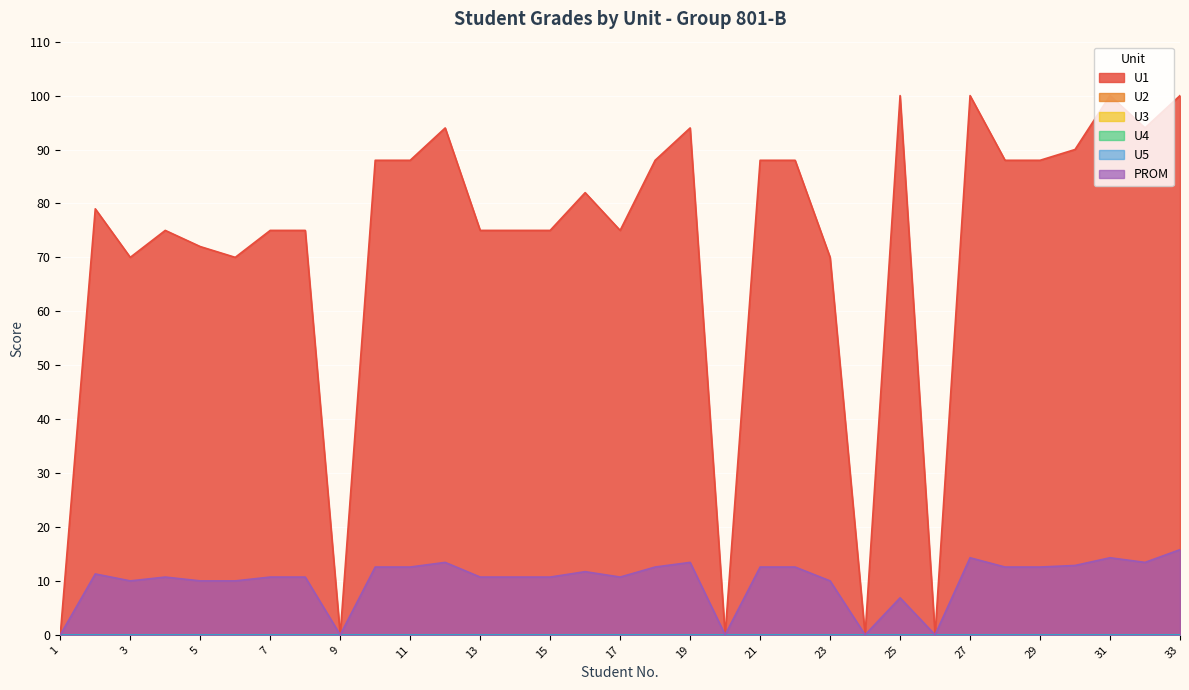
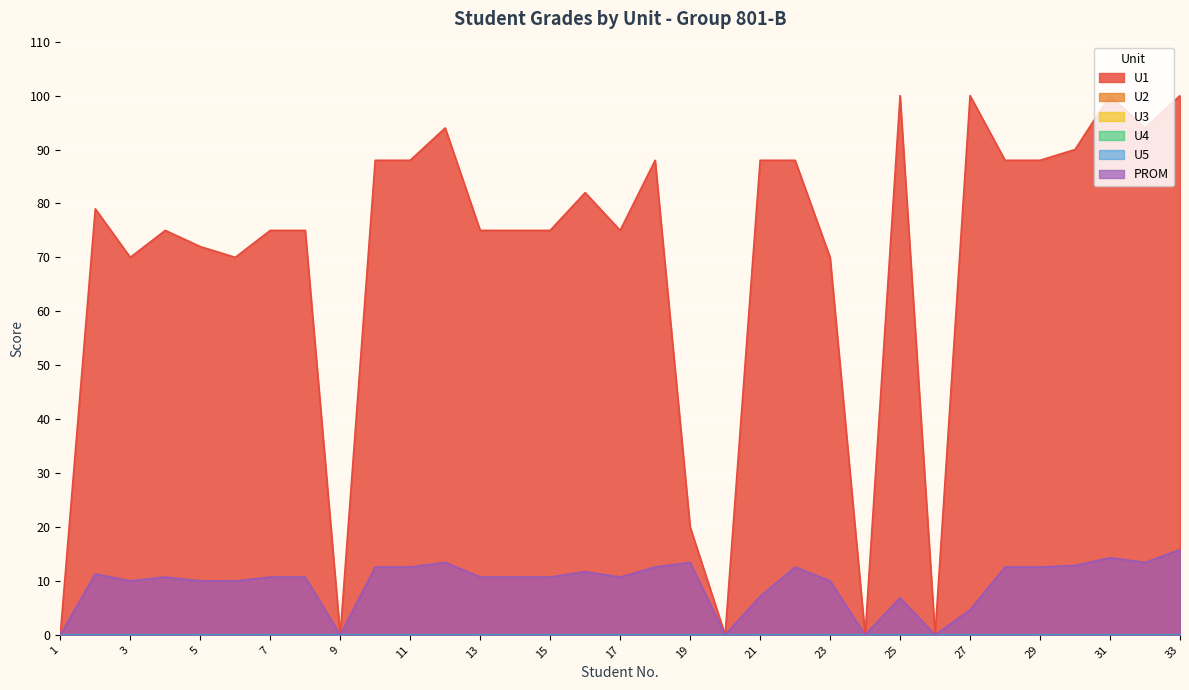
U1, 19: 94 -> 20
PROM, 21: 13 -> 7
PROM, 27: 14 -> 5
